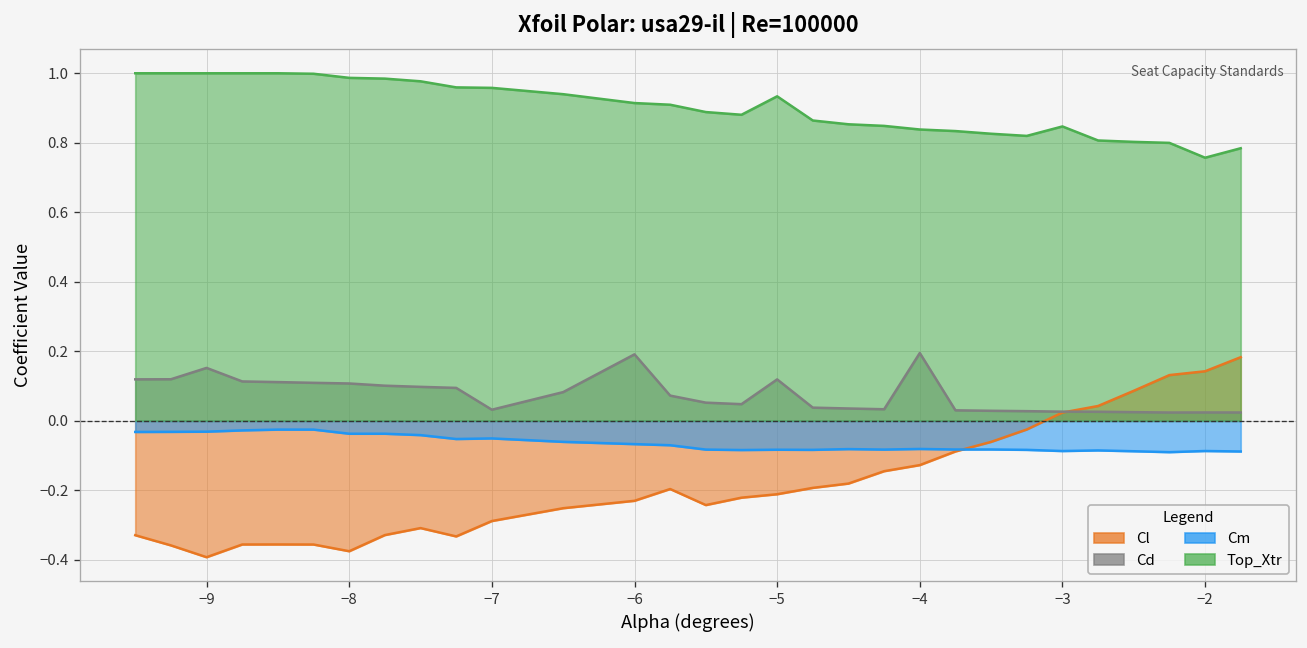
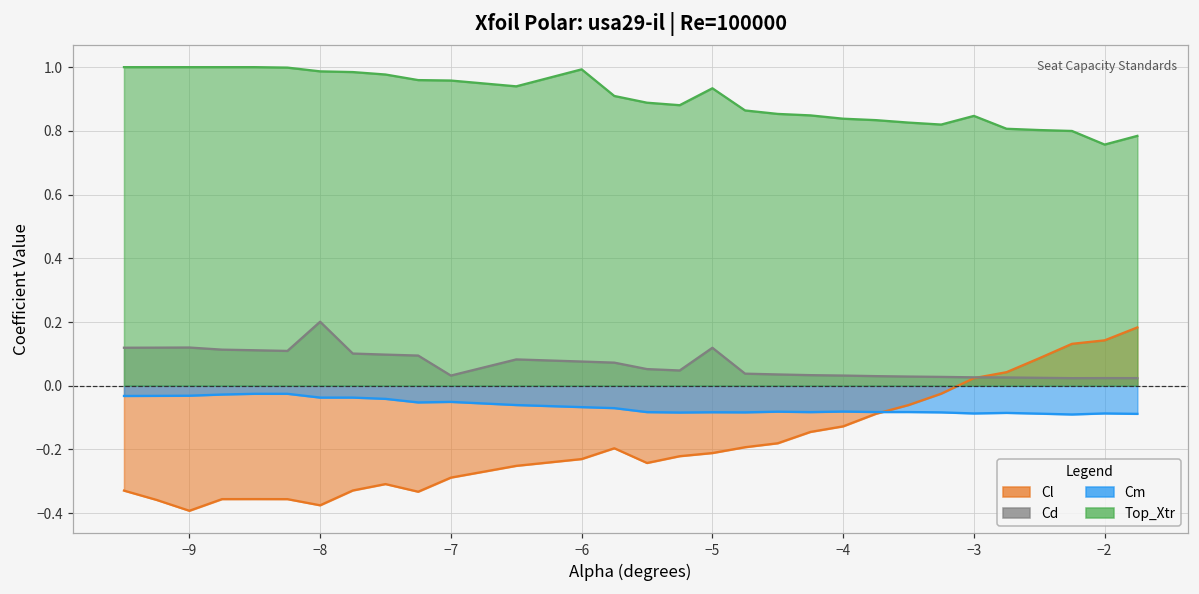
Cd, −9: 0.15 -> 0.12
Cd, −8: 0.11 -> 0.20
Cd, −6: 0.19 -> 0.08
Top_Xtr, −6: 0.91 -> 0.99
Cd, −4: 0.20 -> 0.03
